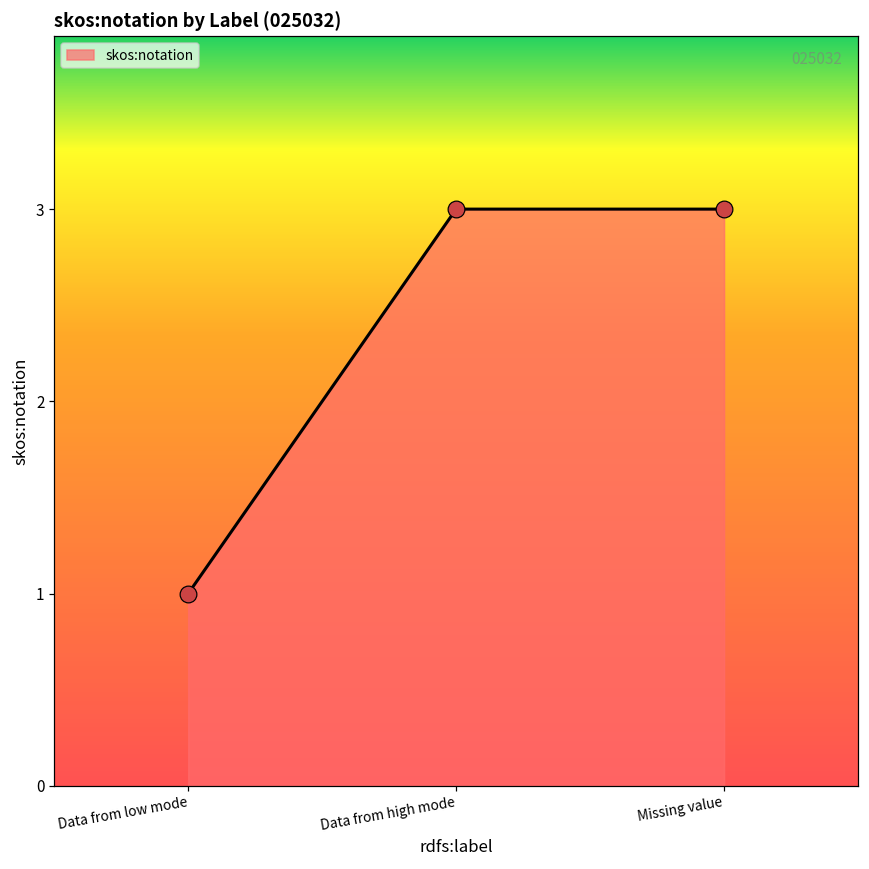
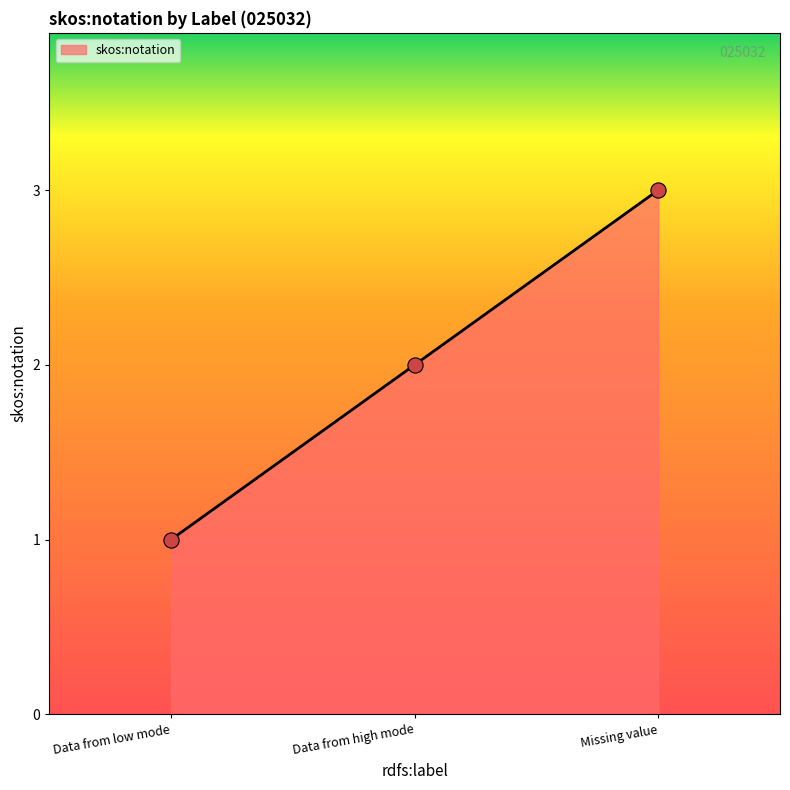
Data from high mode: 3 -> 2
